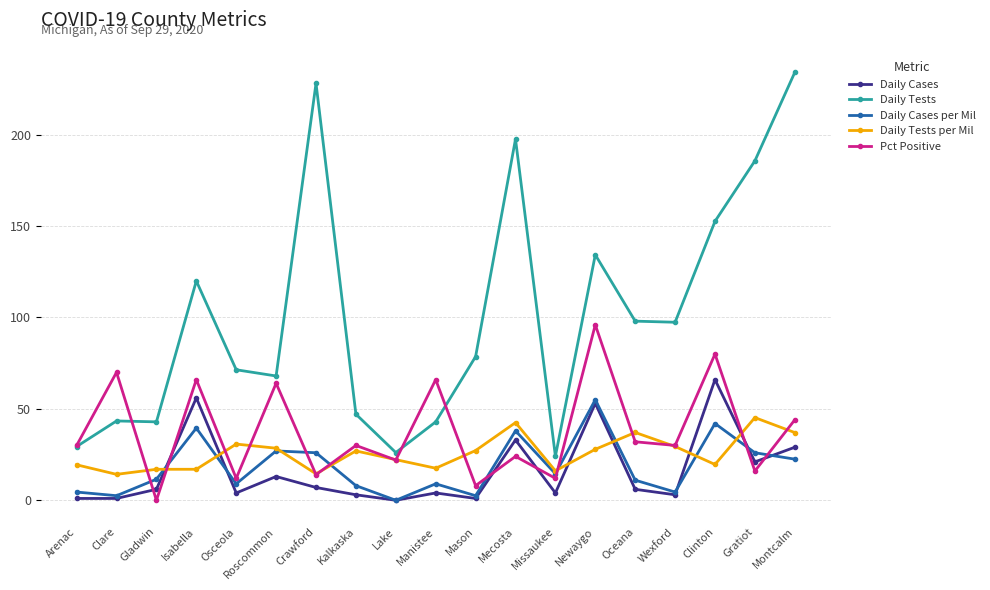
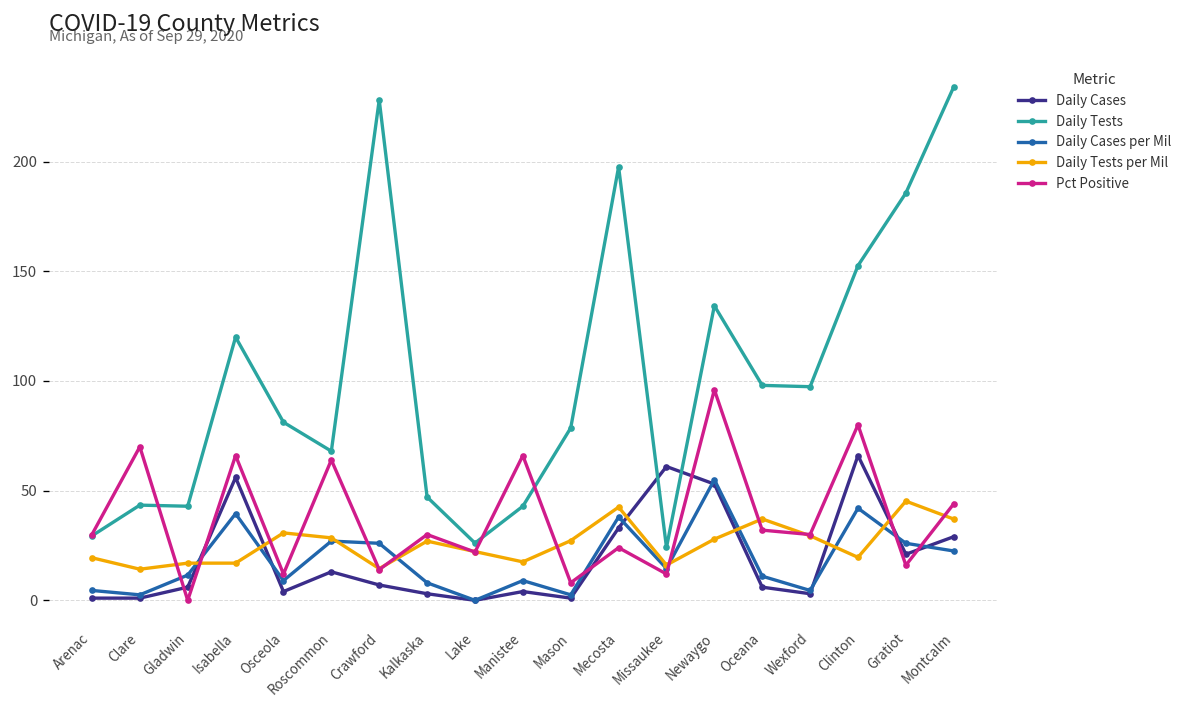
Daily Tests, Osceola: 71 -> 81
Daily Cases, Missaukee: 4 -> 61
